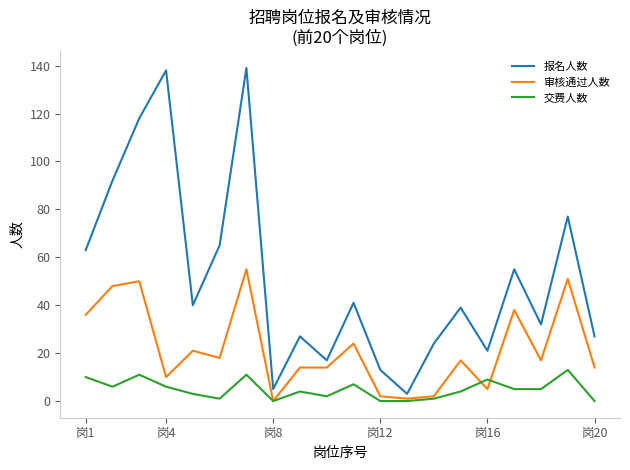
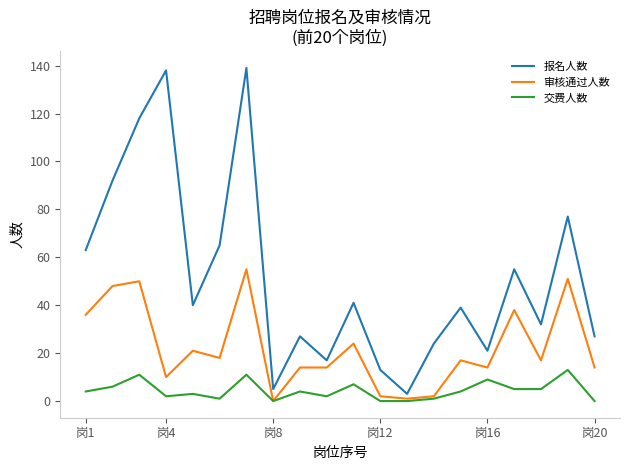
交费人数, 岗1: 10 -> 4
交费人数, 岗4: 6 -> 2
审核通过人数, 岗16: 5 -> 14
